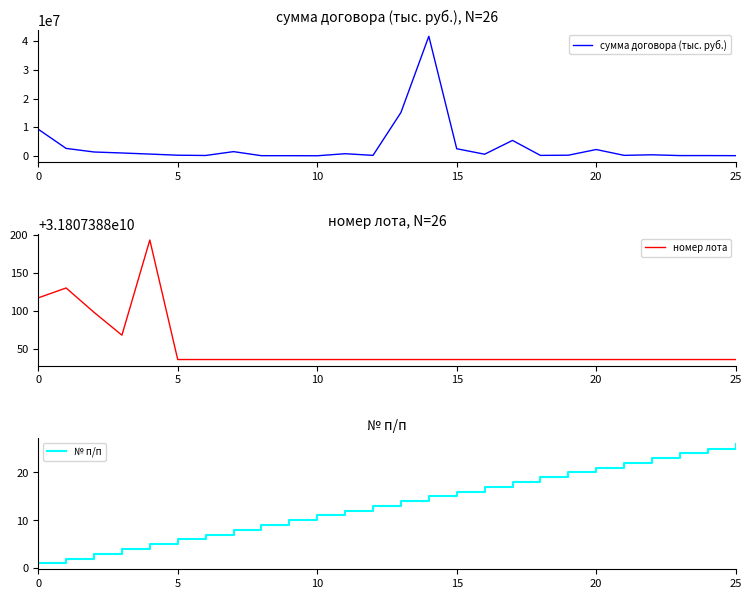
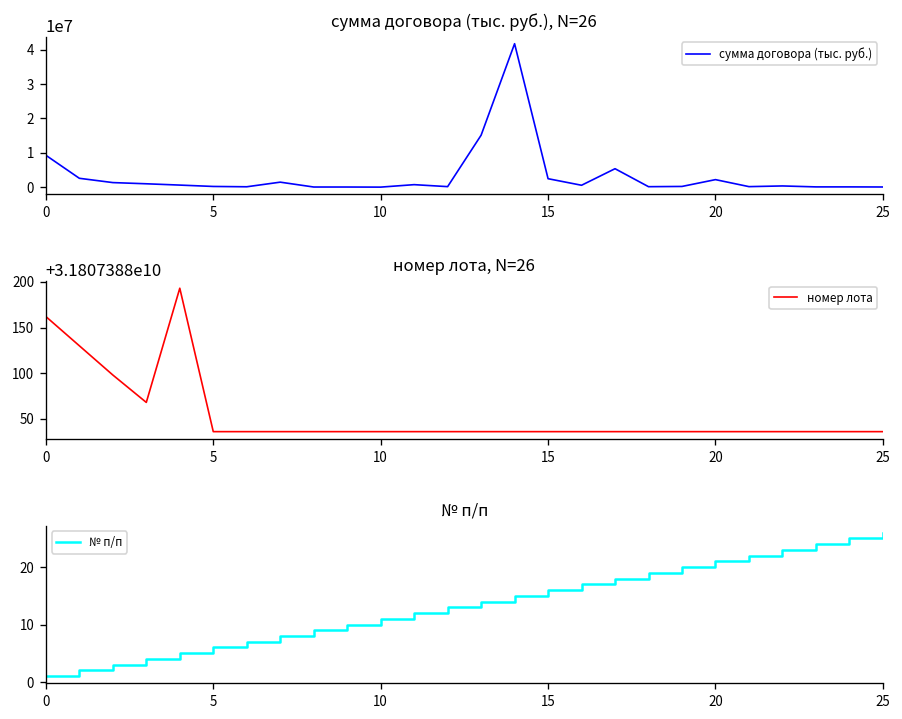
номер лота, N=26, 0: 31807388120 -> 31807388160
